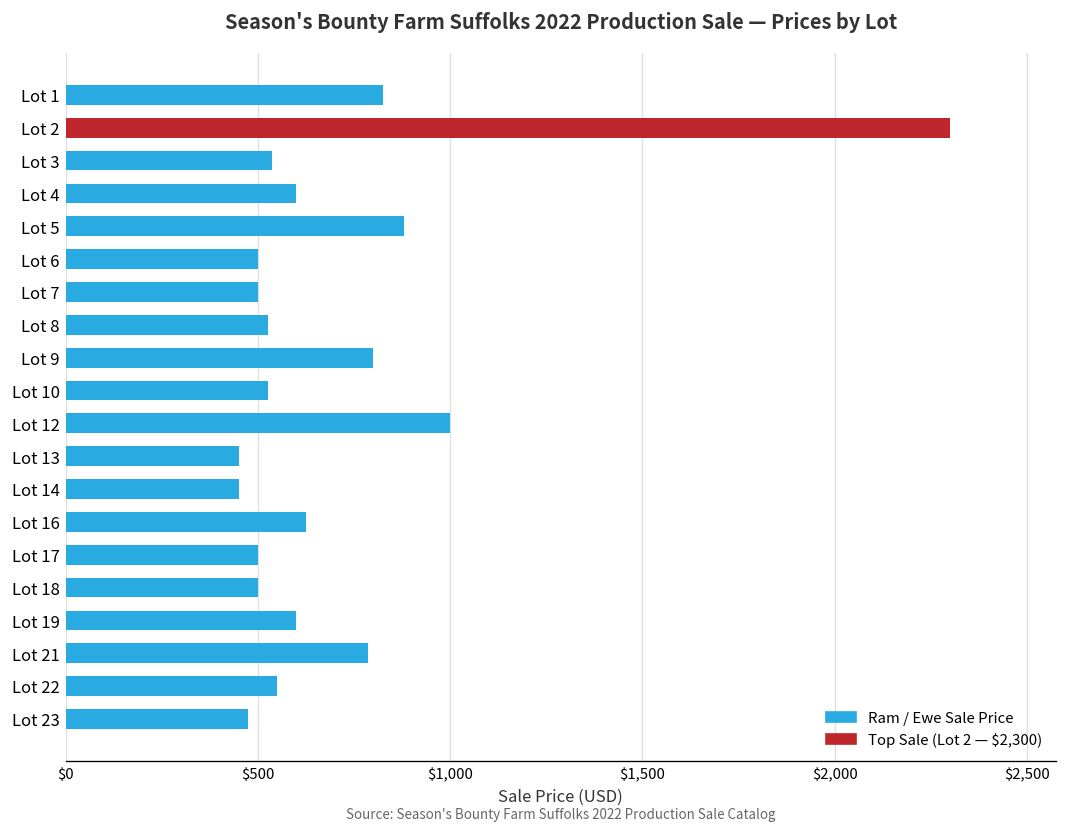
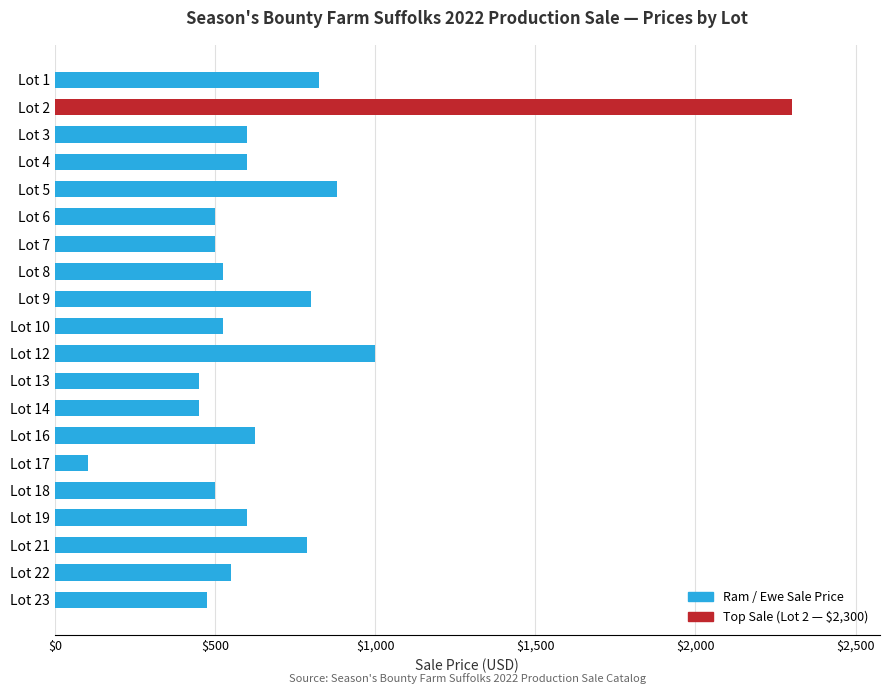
Lot 3: $540 -> $600
Lot 17: $500 -> $110
